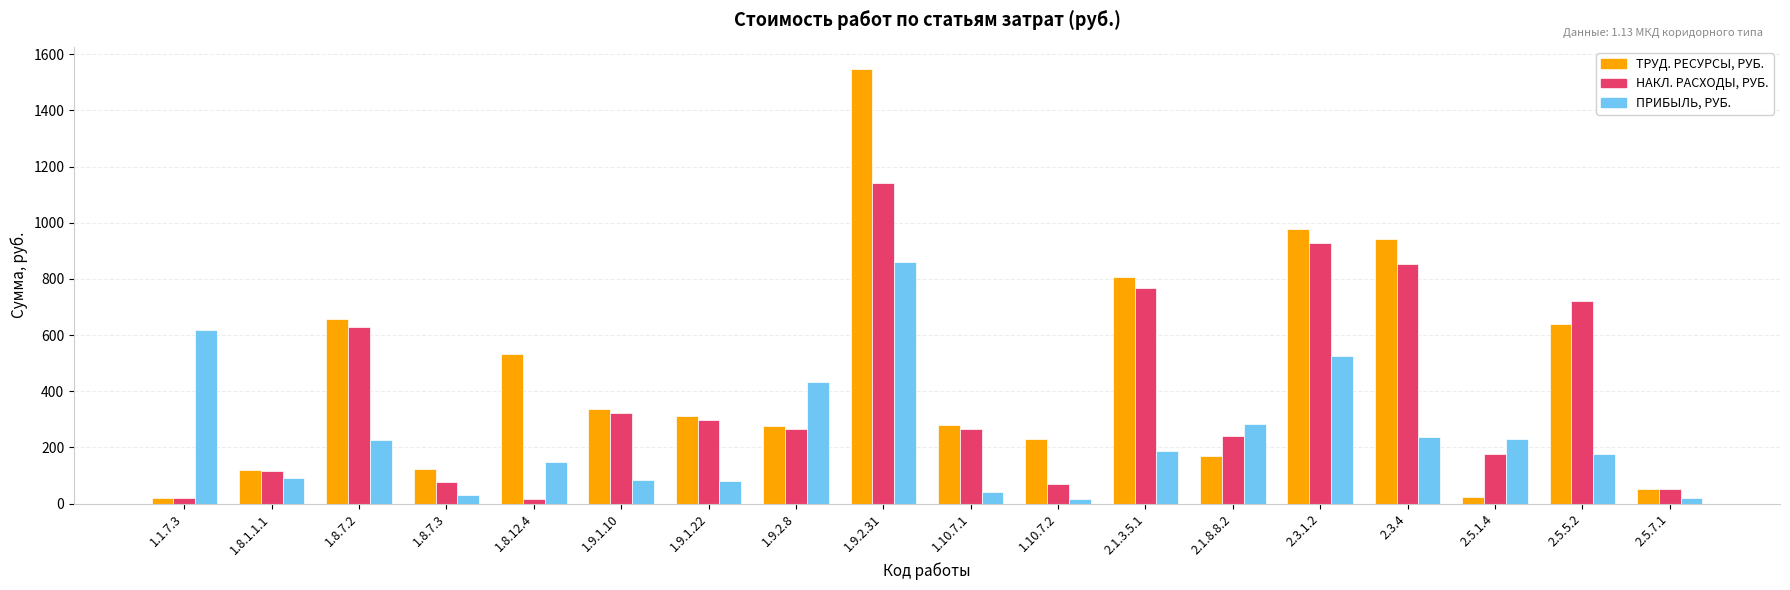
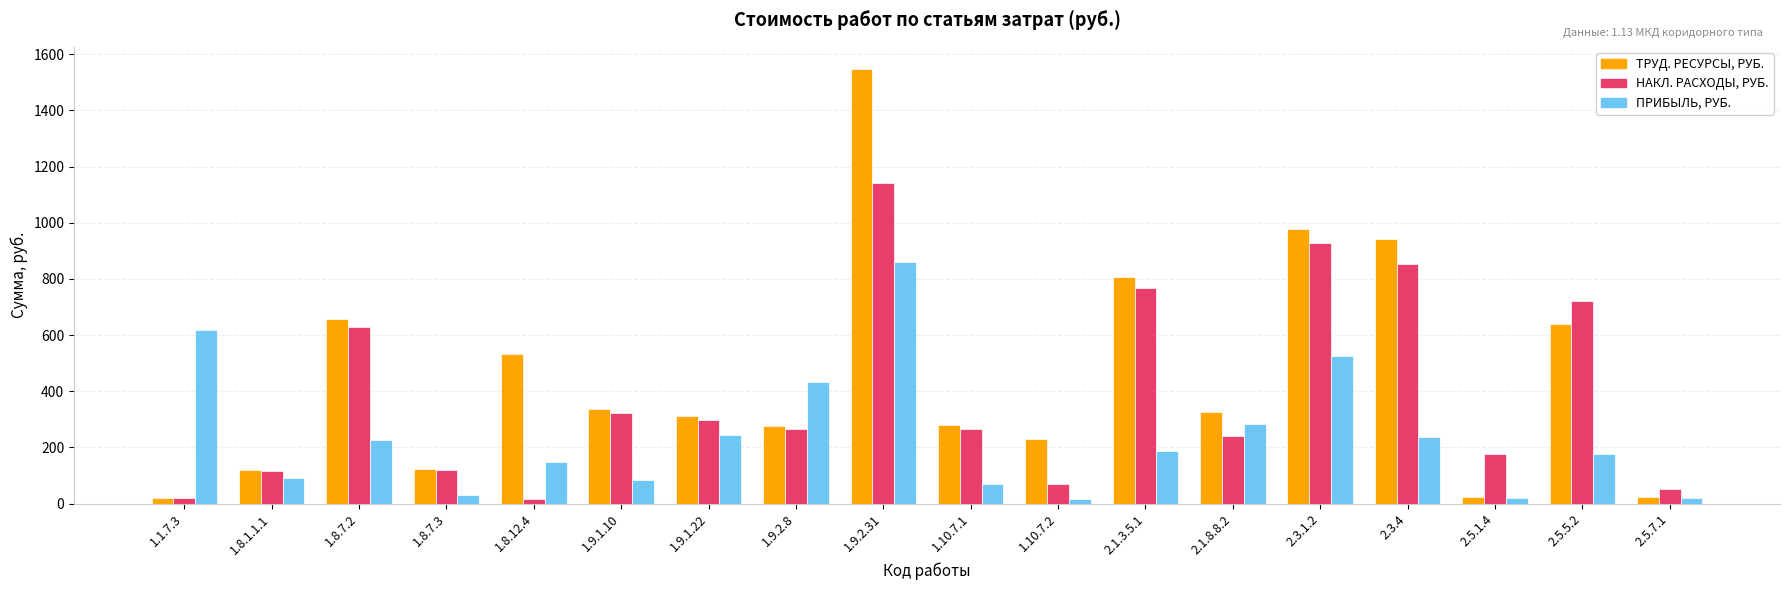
НАКЛ. РАСХОДЫ, РУБ., 1.8.7.3: 80 -> 120
ПРИБЫЛЬ, РУБ., 1.9.1.22: 80 -> 240
ПРИБЫЛЬ, РУБ., 1.10.7.1: 40 -> 70
ТРУД. РЕСУРСЫ, РУБ., 2.1.8.8.2: 170 -> 330
ПРИБЫЛЬ, РУБ., 2.5.1.4: 230 -> 20
ТРУД. РЕСУРСЫ, РУБ., 2.5.7.1: 50 -> 20
